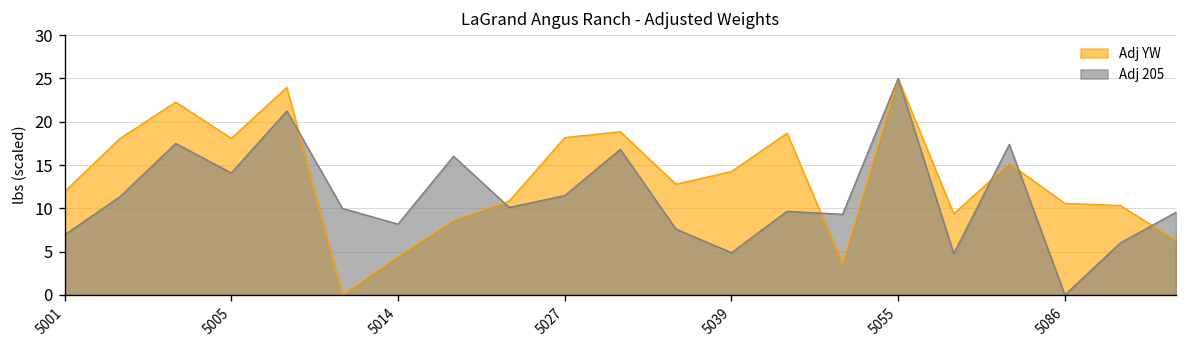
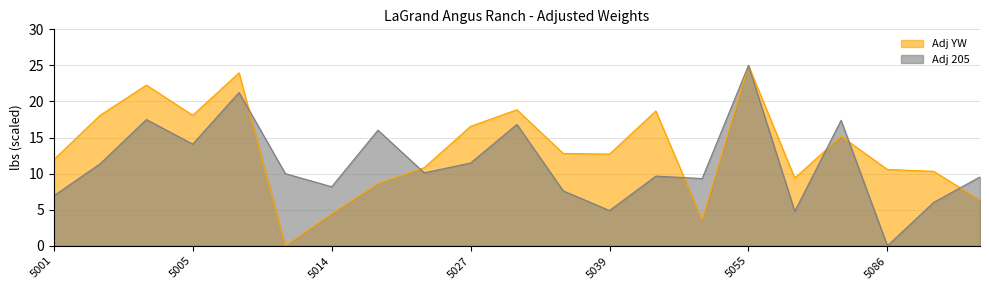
Adj YW, 5027: 18 -> 17
Adj YW, 5039: 14 -> 13
